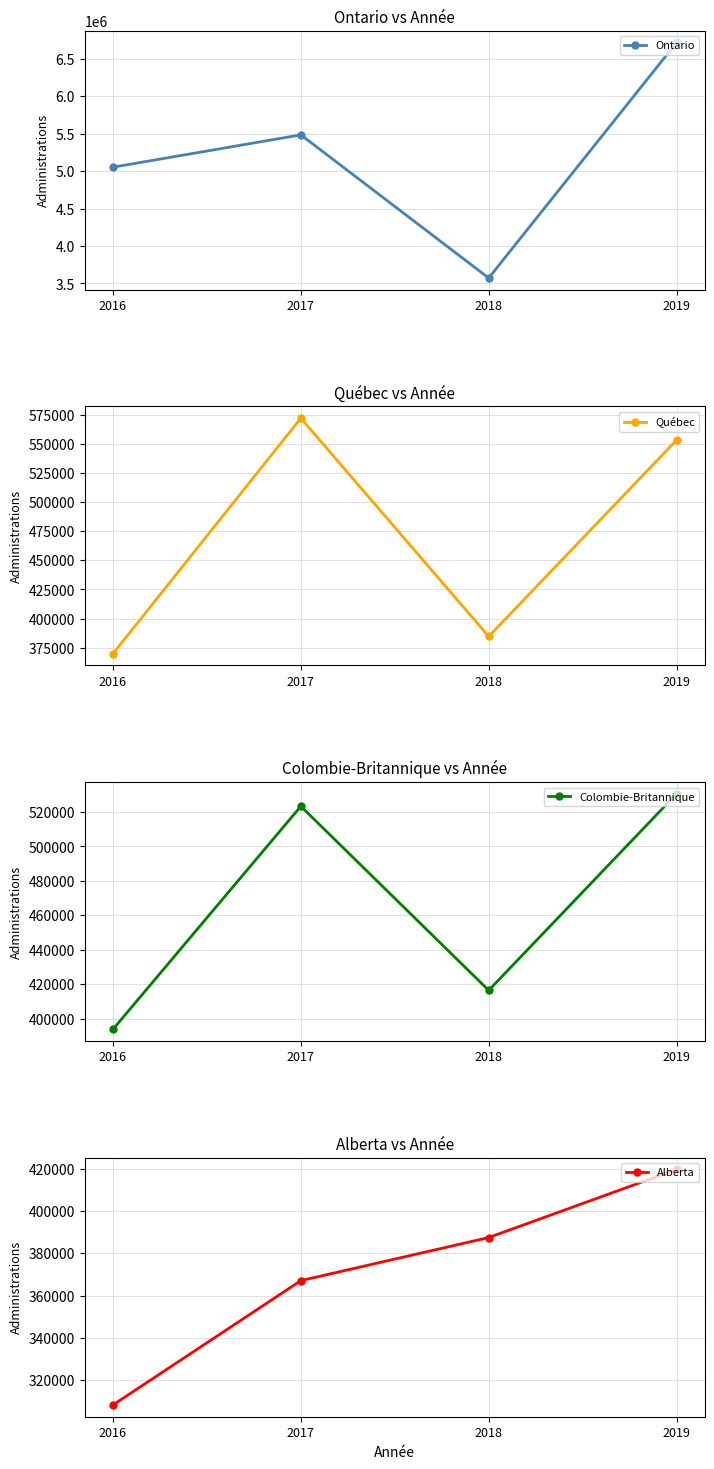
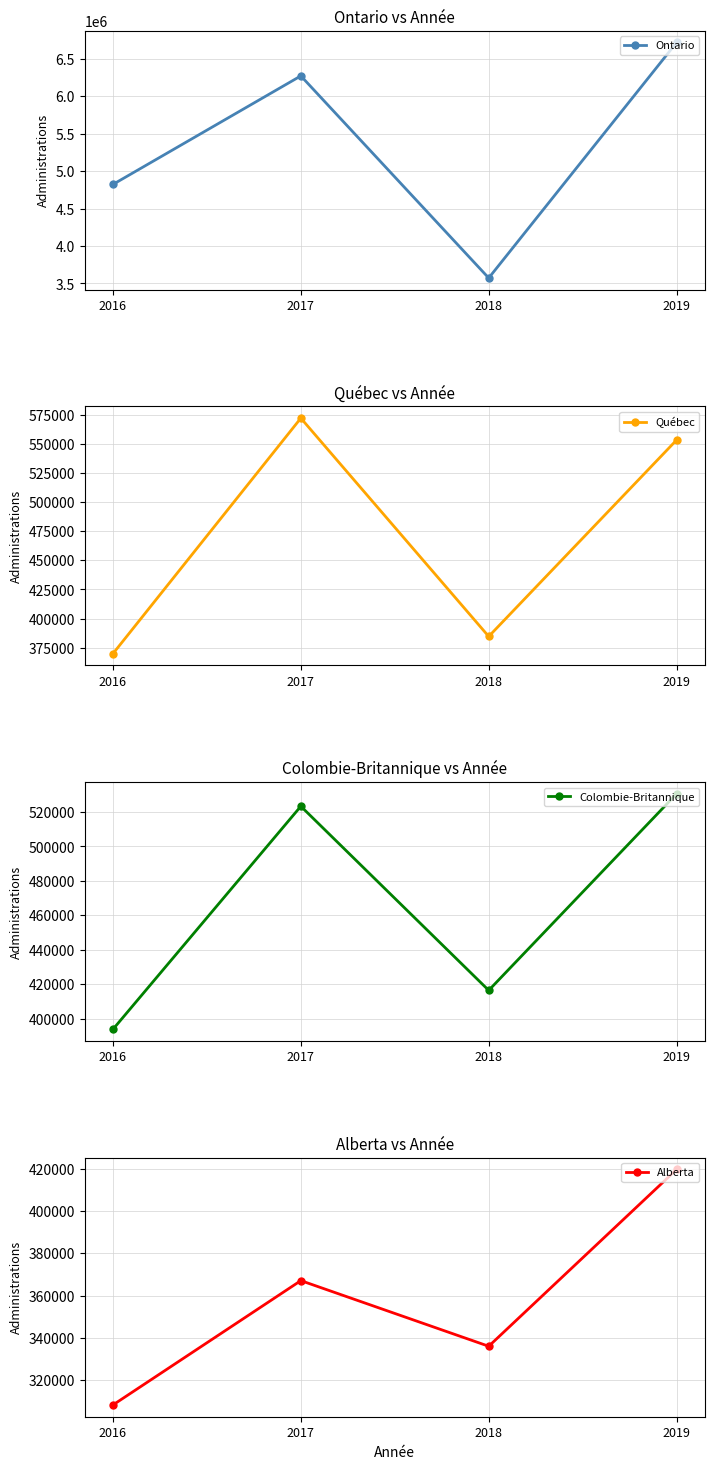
Ontario vs Année, 2016: 5100000 -> 4800000
Ontario vs Année, 2017: 5500000 -> 6300000
Alberta vs Année, 2018: 387000 -> 336000
